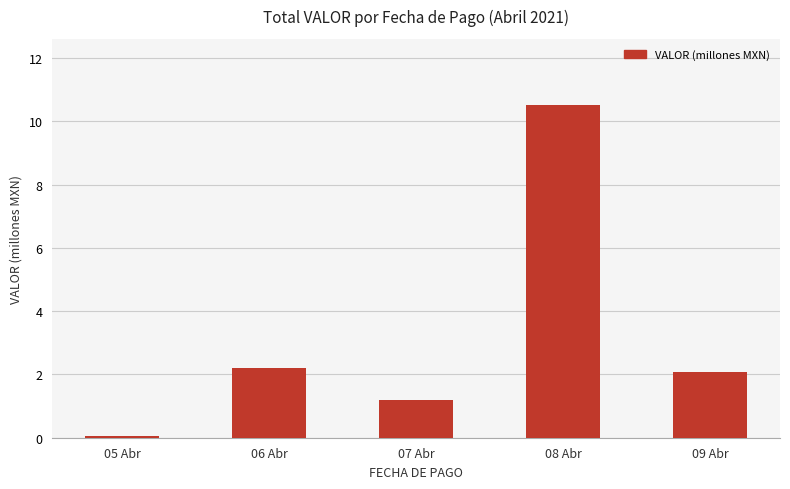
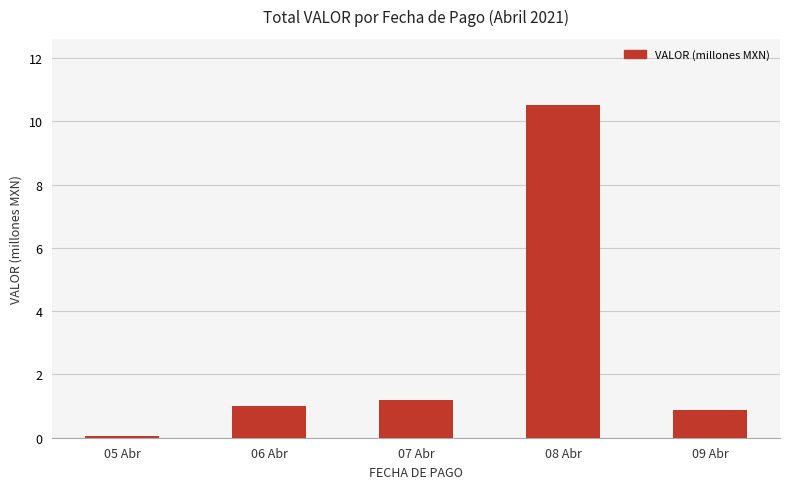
06 Abr: 2.2 -> 1.0
09 Abr: 2.1 -> 0.9
